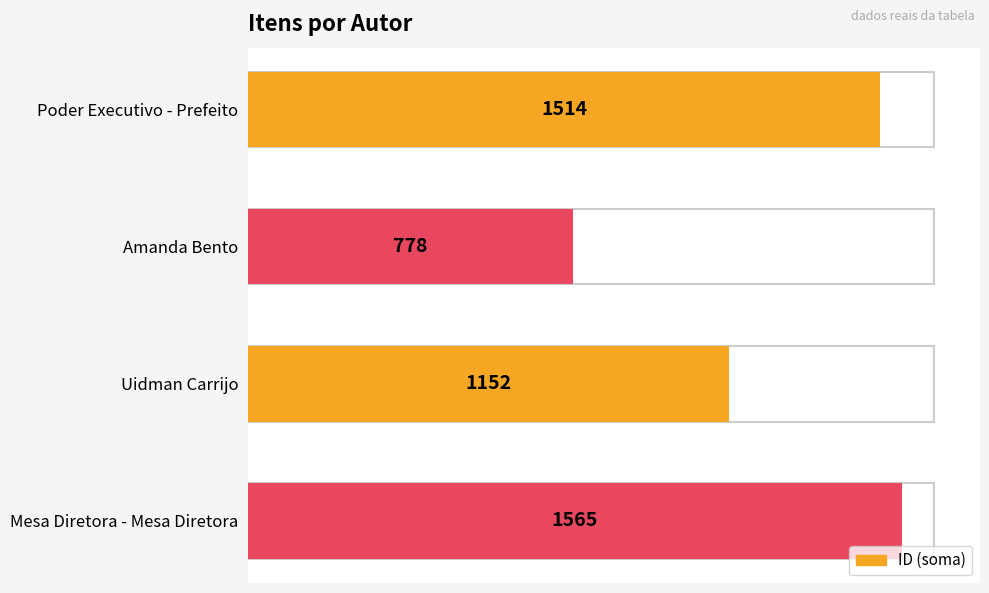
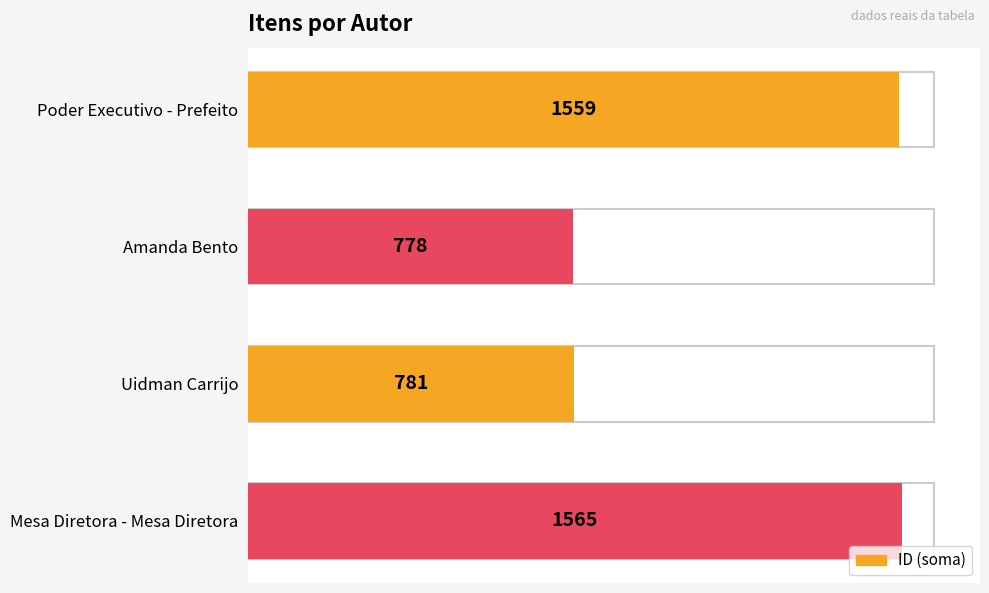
Poder Executivo - Prefeito: 1514 -> 1559
Uidman Carrijo: 1152 -> 781
